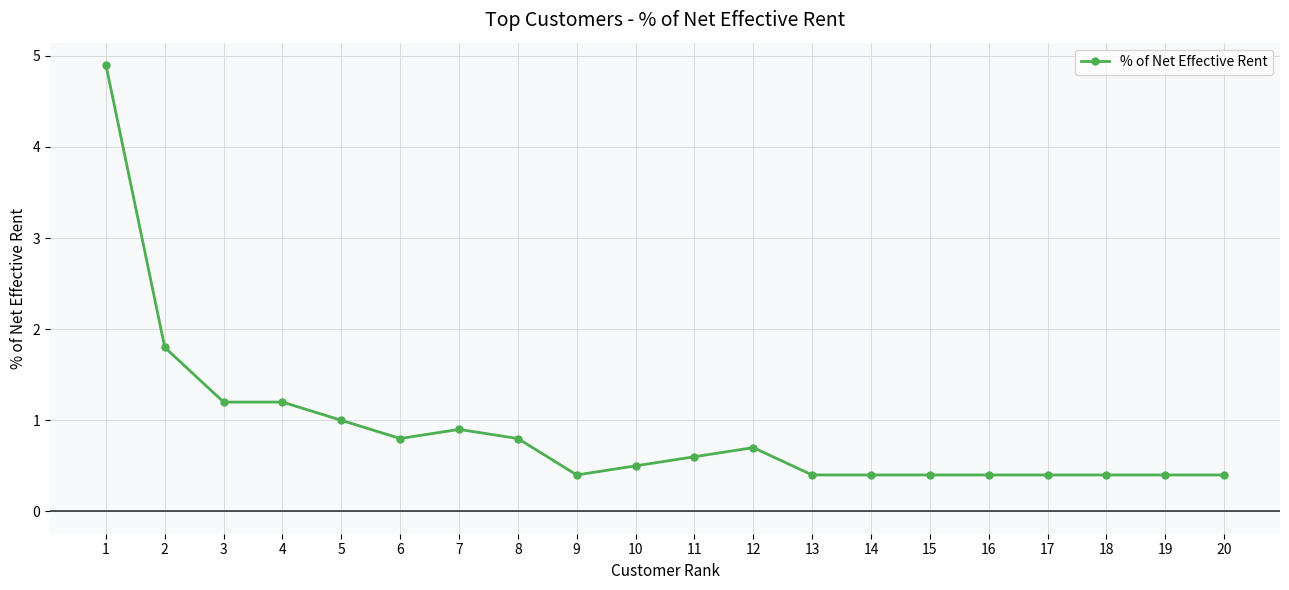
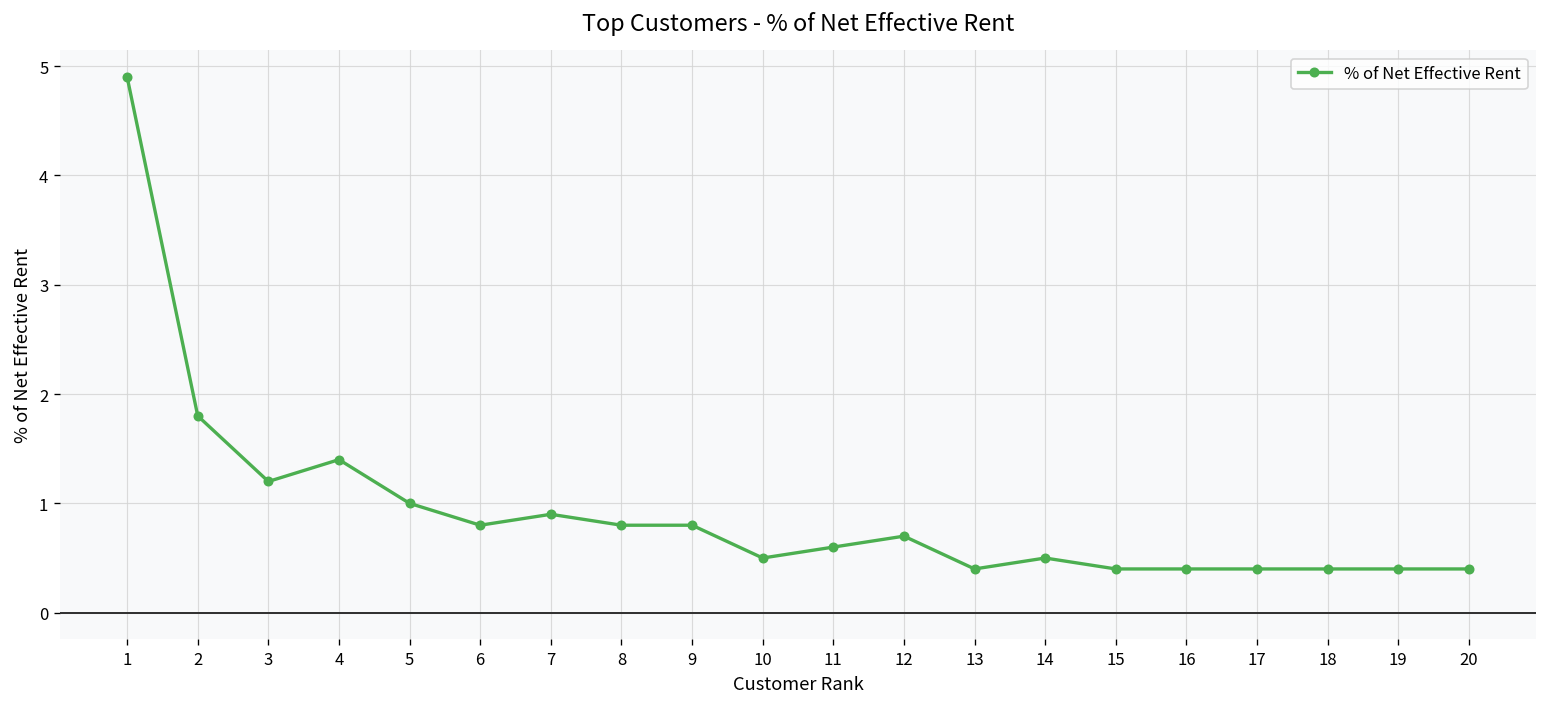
4: 1.2 -> 1.4
9: 0.4 -> 0.8
14: 0.4 -> 0.5
